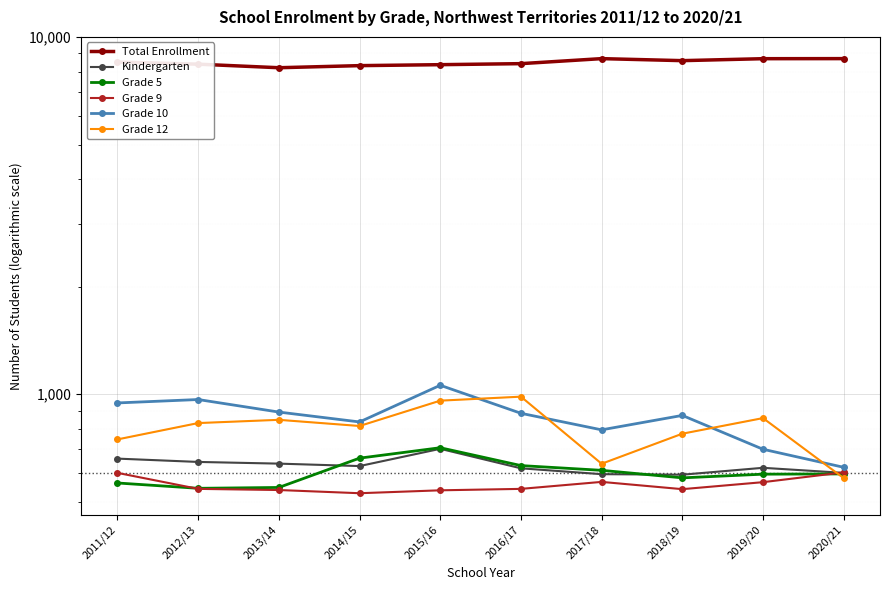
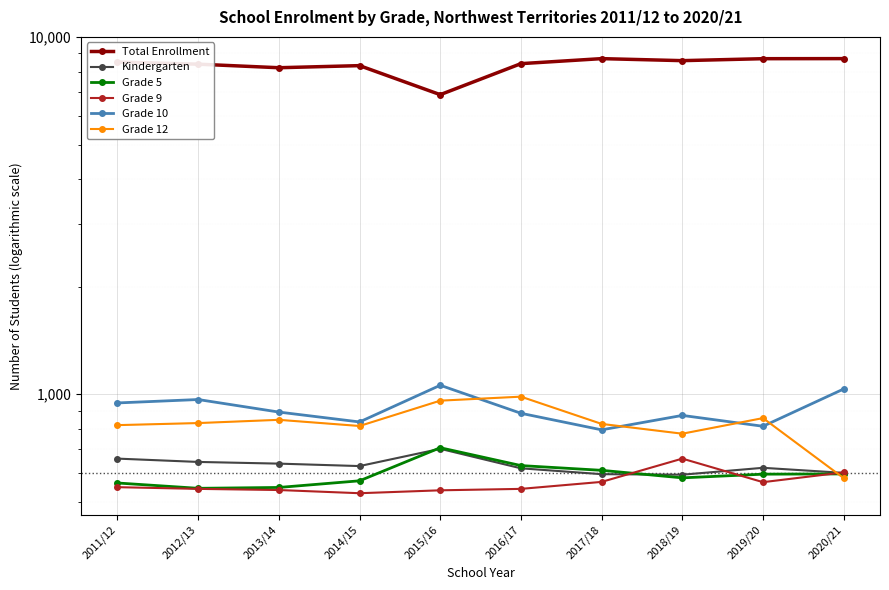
Grade 9, 2011/12: 600 -> 550
Grade 12, 2011/12: 750 -> 820
Grade 5, 2014/15: 660 -> 570
Total Enrollment, 2015/16: 8,400 -> 6,900
Grade 12, 2017/18: 640 -> 830
Grade 9, 2018/19: 540 -> 660
Grade 10, 2019/20: 700 -> 810
Grade 10, 2020/21: 620 -> 1,030
